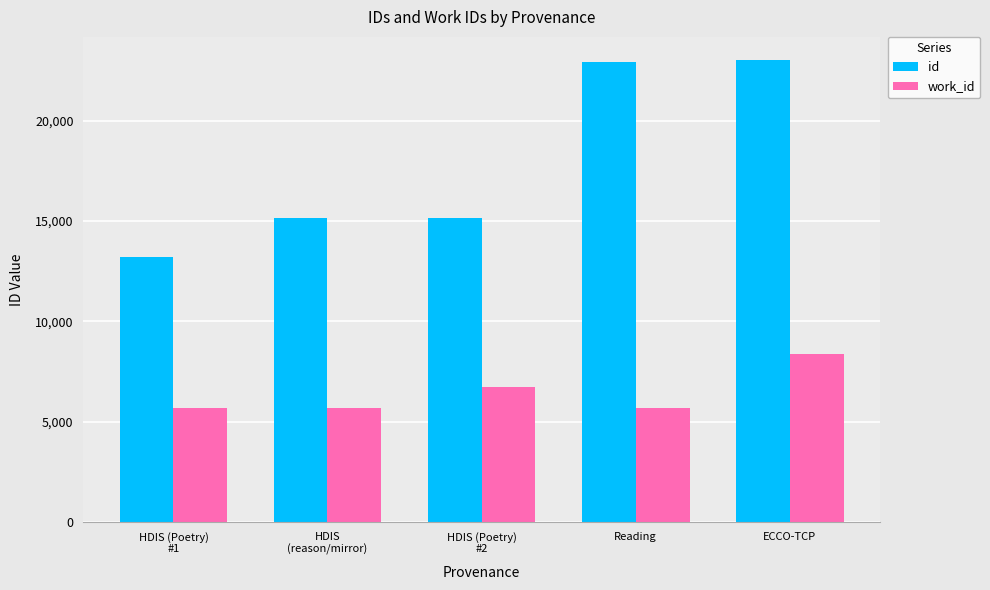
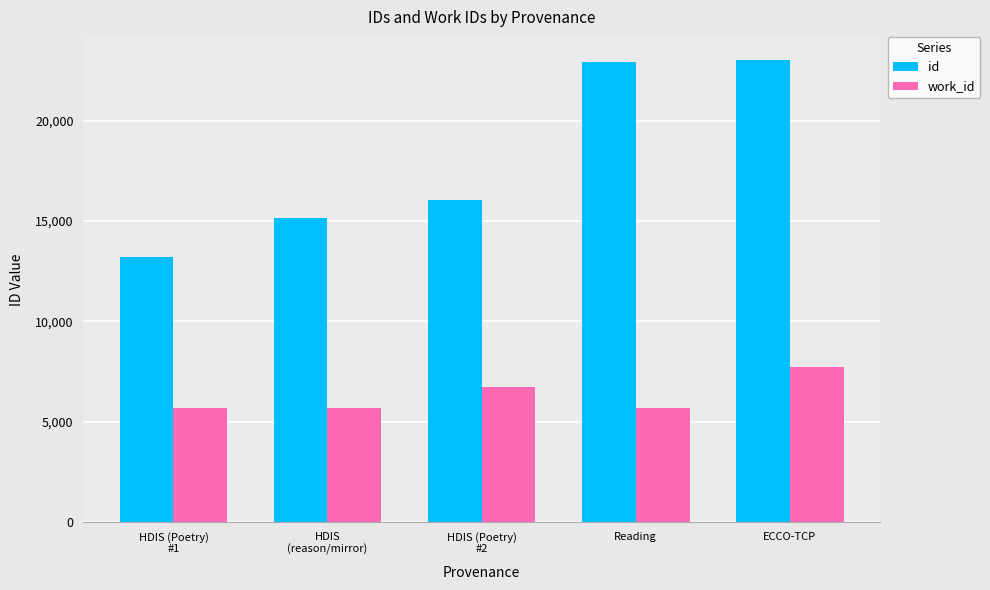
id, HDIS (Poetry) #2: 15,200 -> 16,100
work_id, ECCO-TCP: 8,400 -> 7,700
